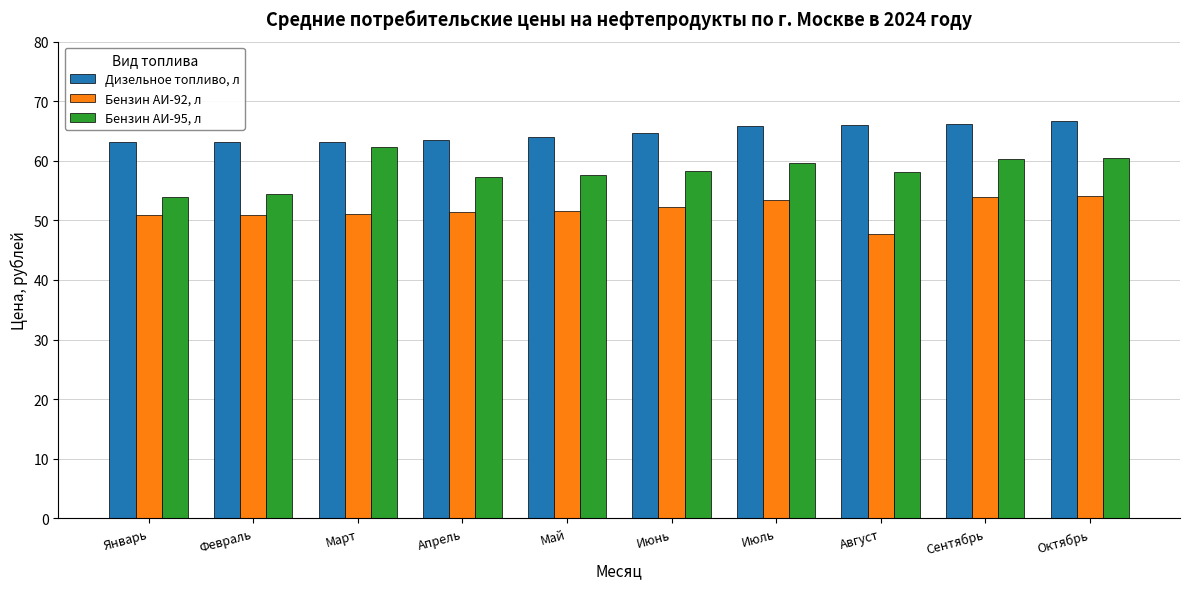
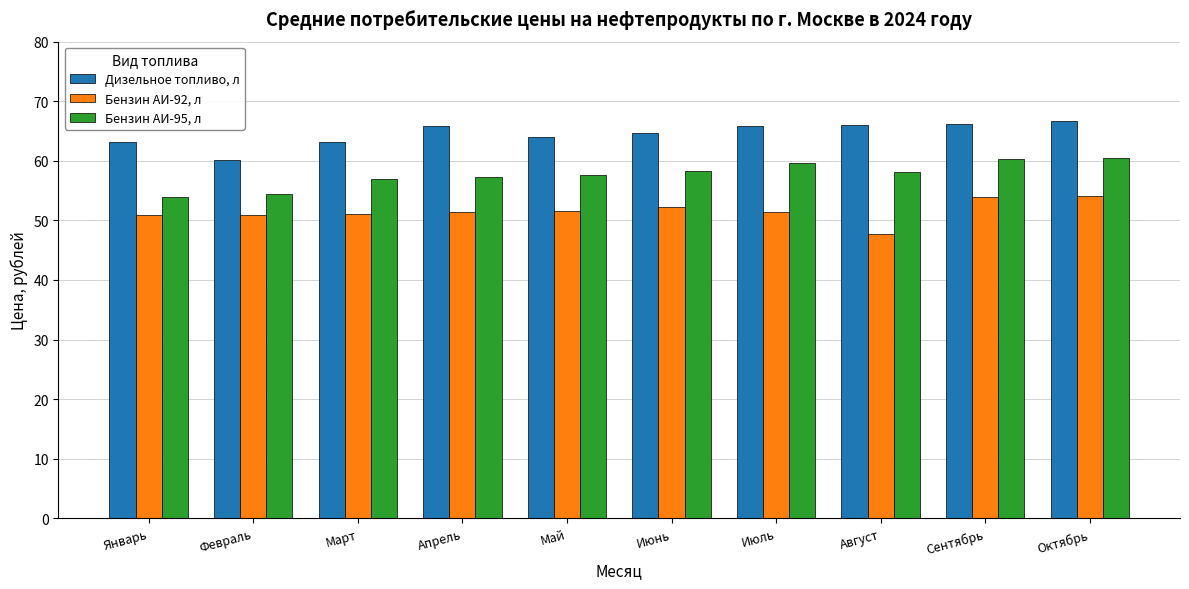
Дизельное топливо, л, Февраль: 63 -> 60
Бензин АИ-95, л, Март: 62 -> 57
Дизельное топливо, л, Апрель: 64 -> 66
Бензин АИ-92, л, Июль: 54 -> 51
